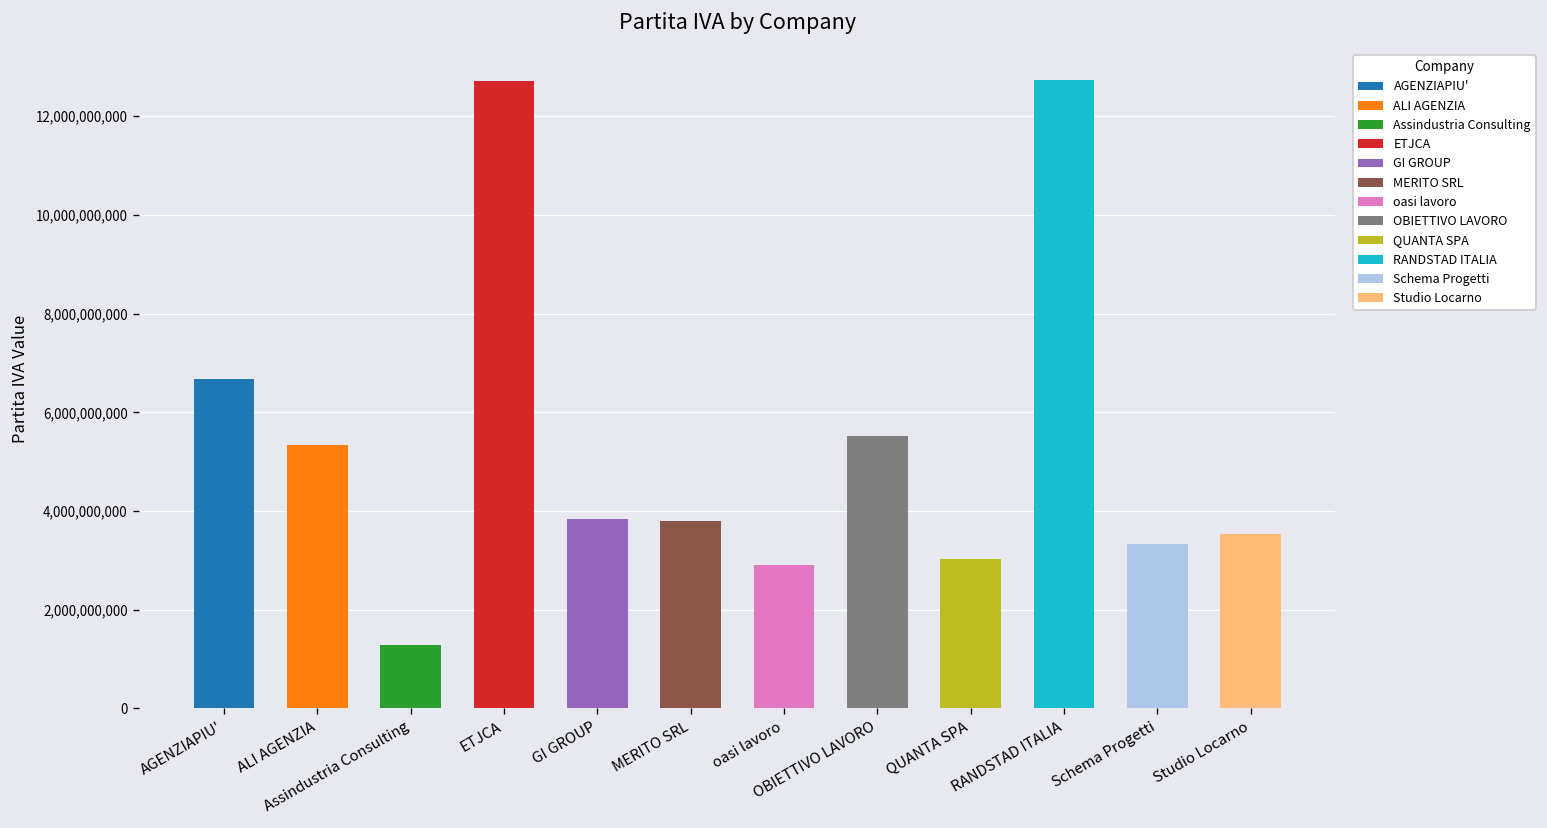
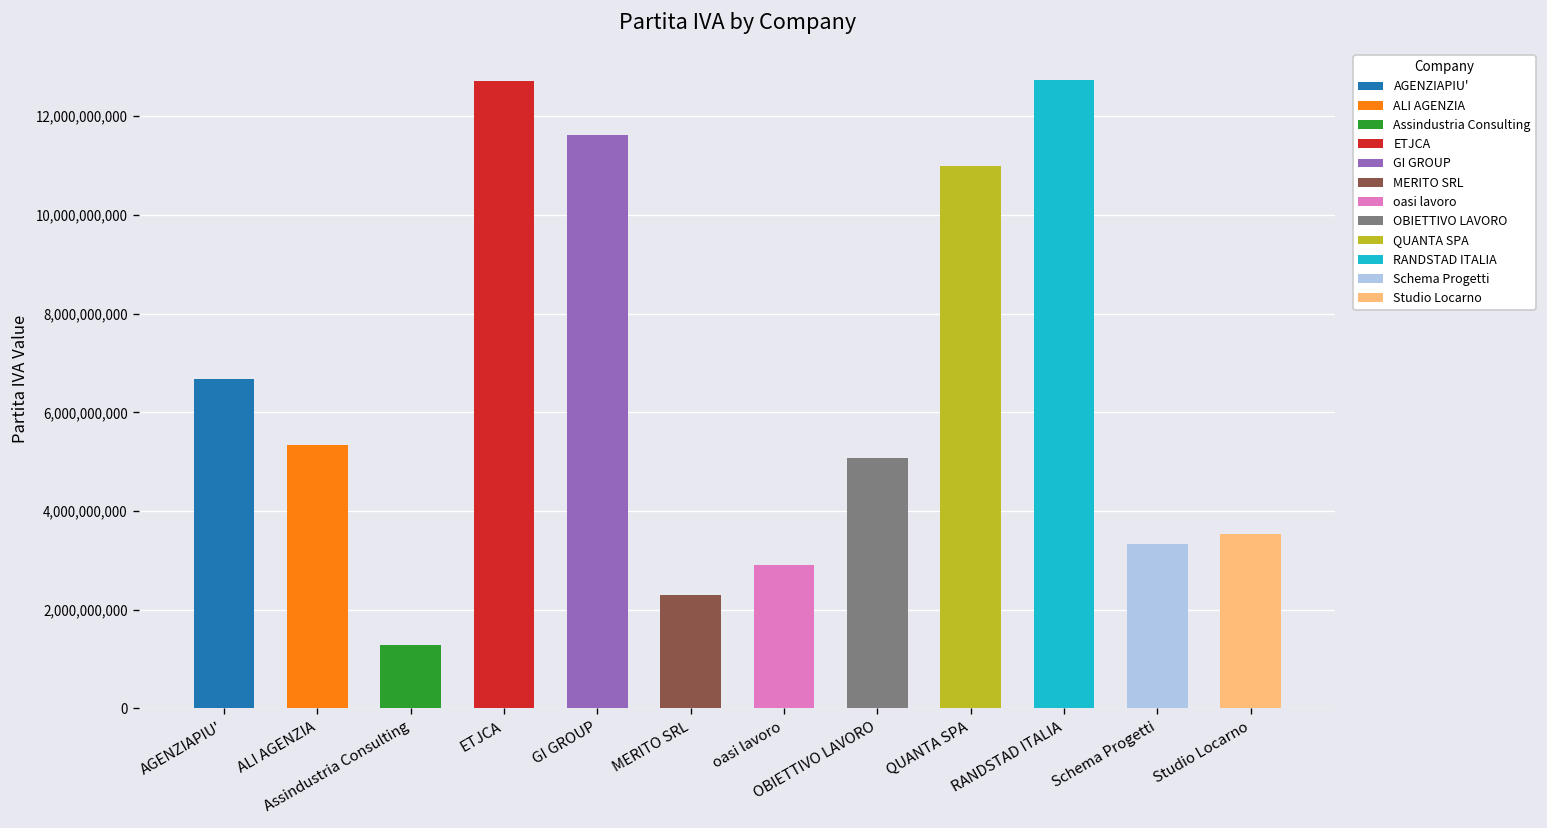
GI GROUP: 3,800,000,000 -> 11,600,000,000
MERITO SRL: 3,800,000,000 -> 2,300,000,000
OBIETTIVO LAVORO: 5,500,000,000 -> 5,100,000,000
QUANTA SPA: 3,000,000,000 -> 11,000,000,000
